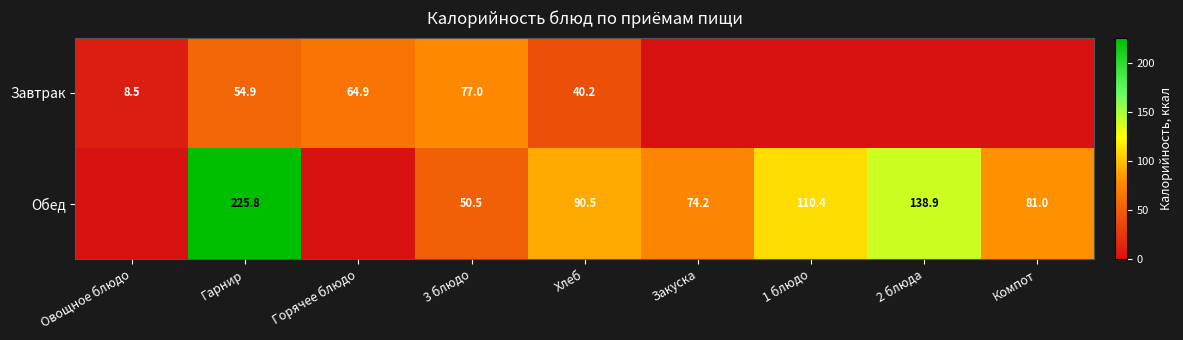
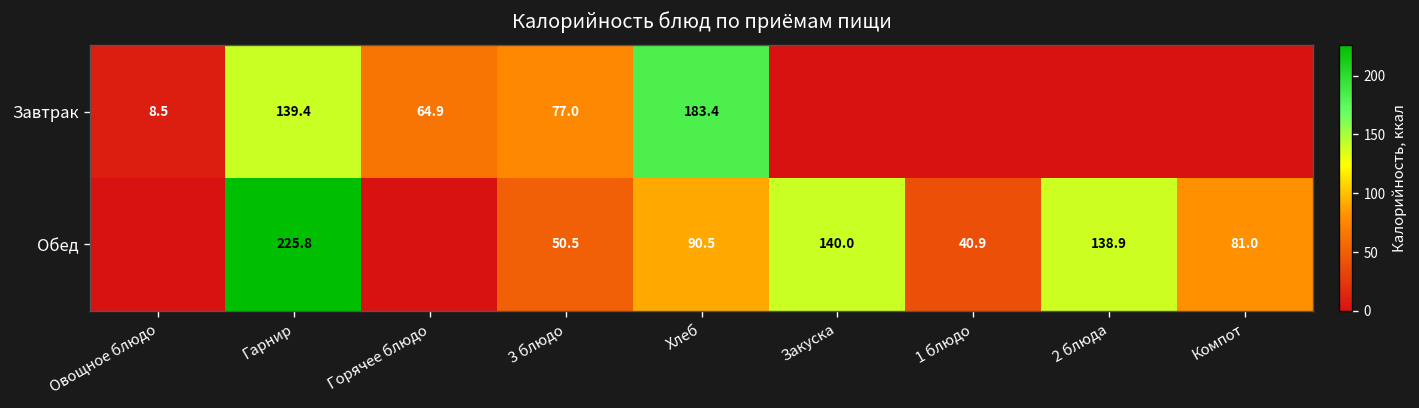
Завтрак, Гарнир: 54.9 -> 139.4
Завтрак, Хлеб: 40.2 -> 183.4
Обед, Закуска: 74.2 -> 140.0
Обед, 1 блюдо: 110.4 -> 40.9
